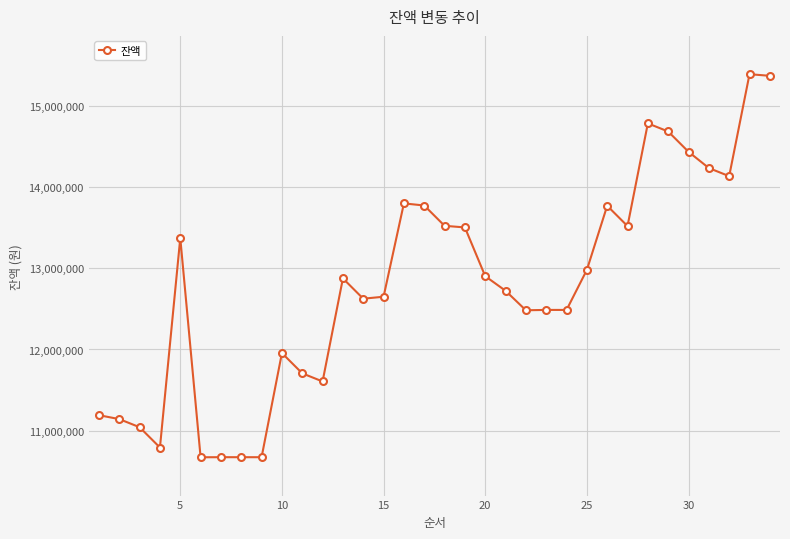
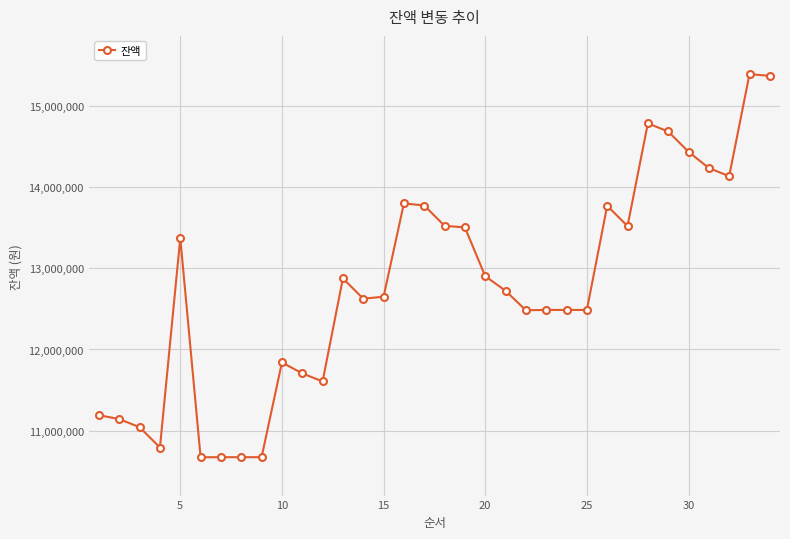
10: 12,000,000 -> 11,800,000
25: 13,000,000 -> 12,500,000
